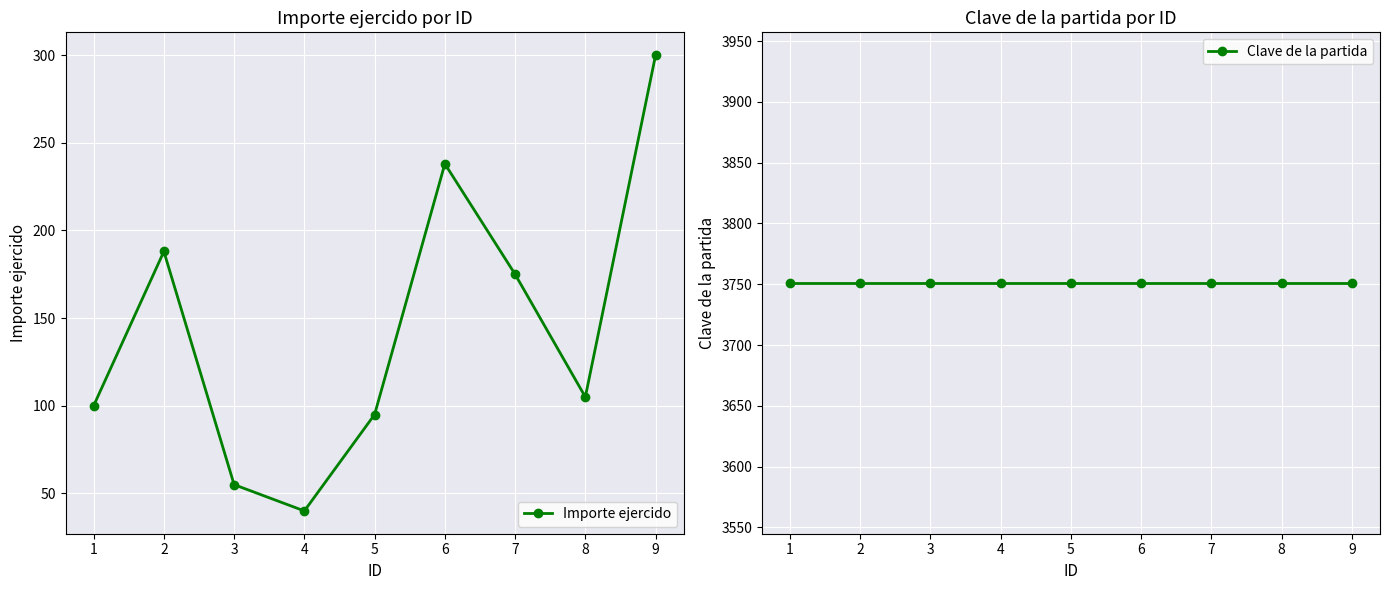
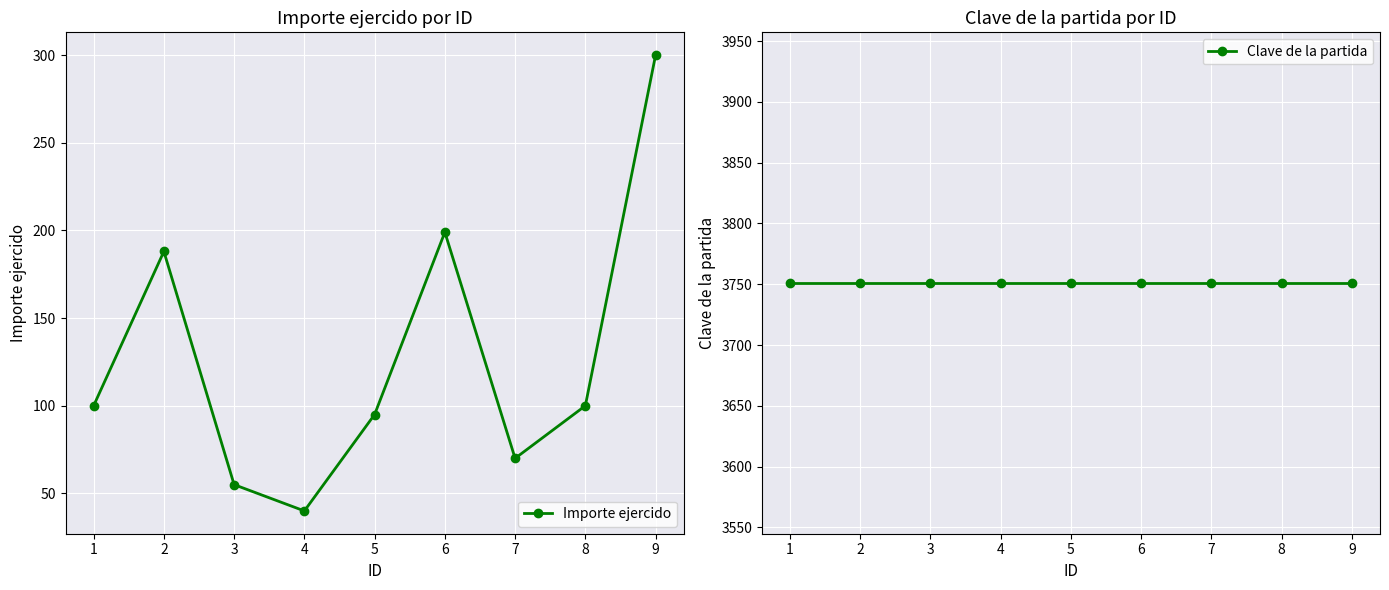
Importe ejercido por ID, 6: 238 -> 199
Importe ejercido por ID, 7: 175 -> 70
Importe ejercido por ID, 8: 105 -> 100
